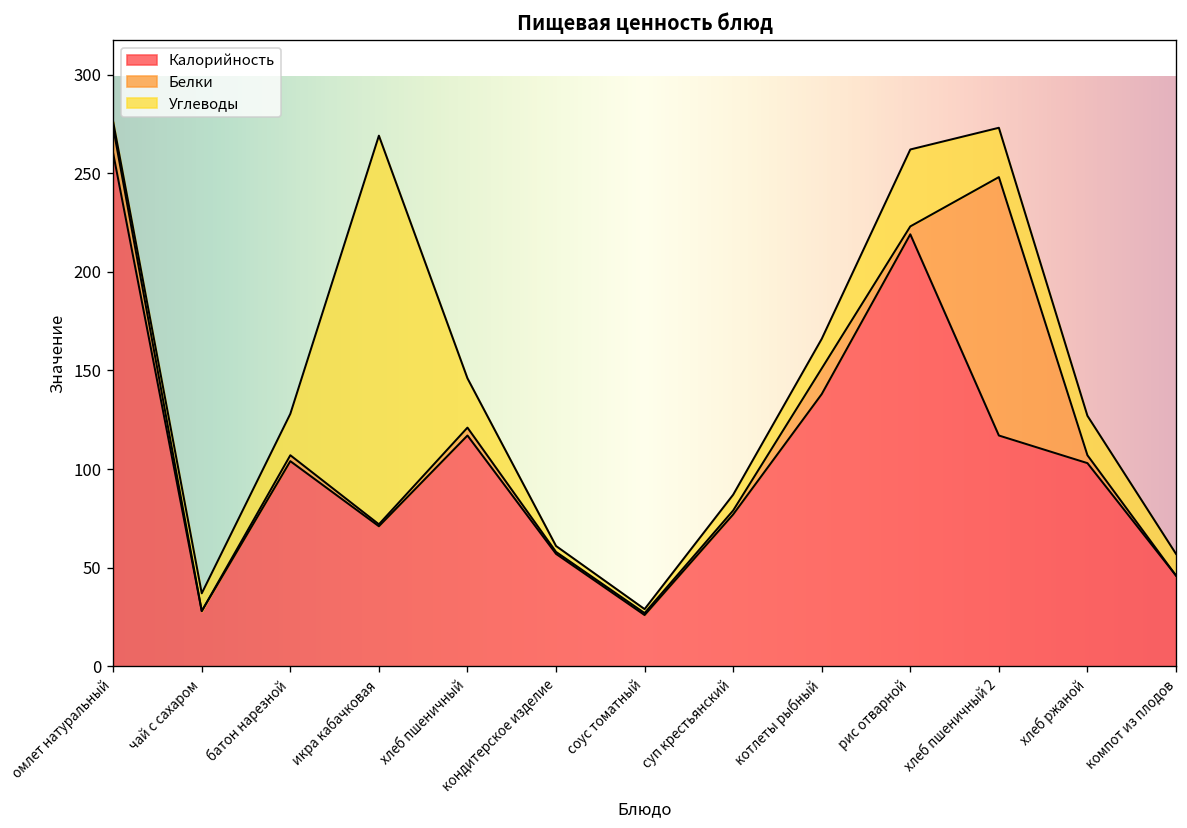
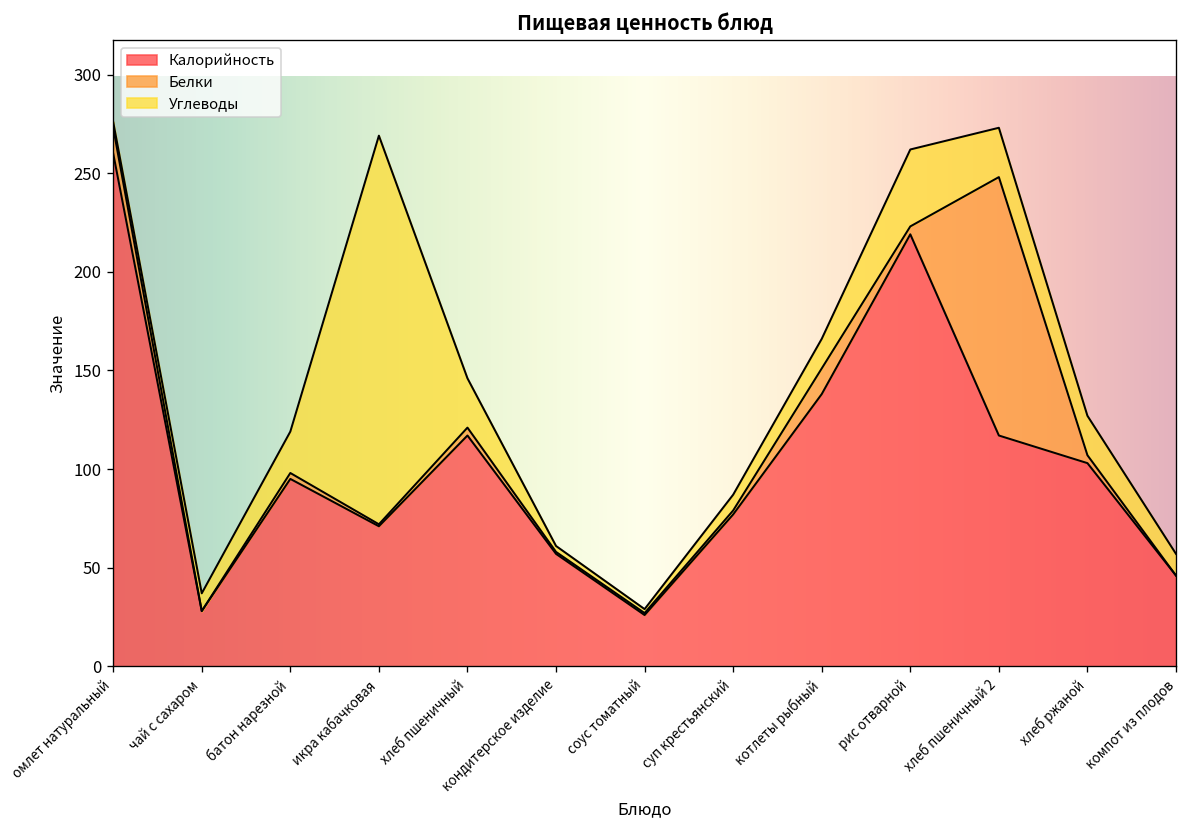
Калорийность, батон нарезной: 104 -> 95
